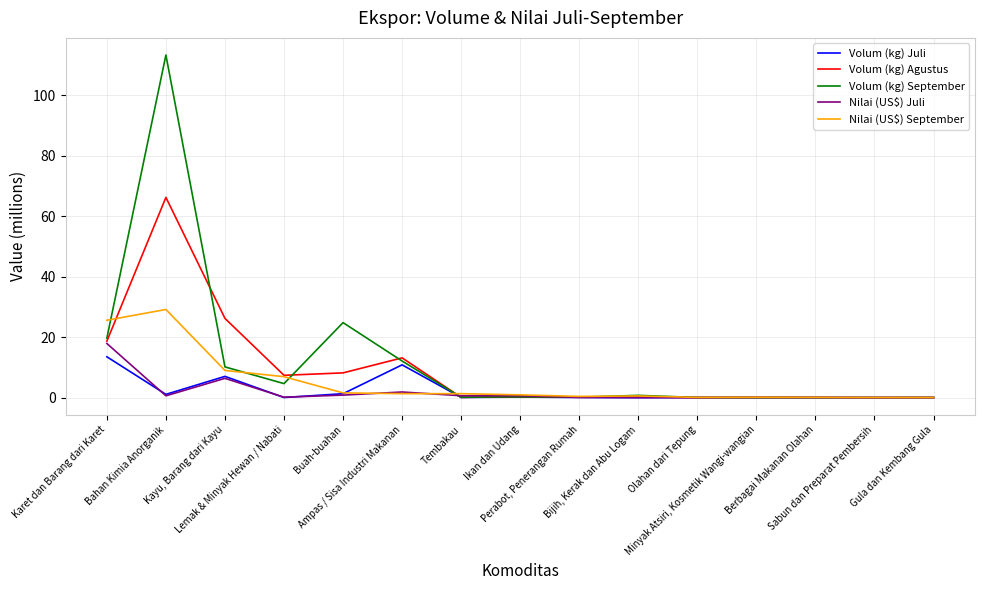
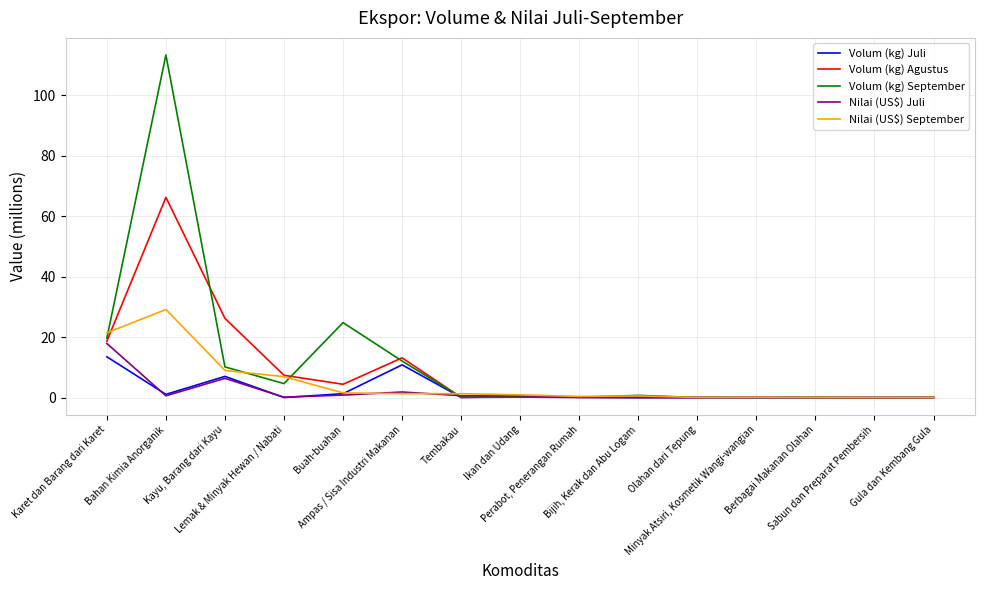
Nilai (US$) September, Karet dan Barang dari Karet: 26 -> 21
Volum (kg) Agustus, Buah-buahan: 8 -> 4
